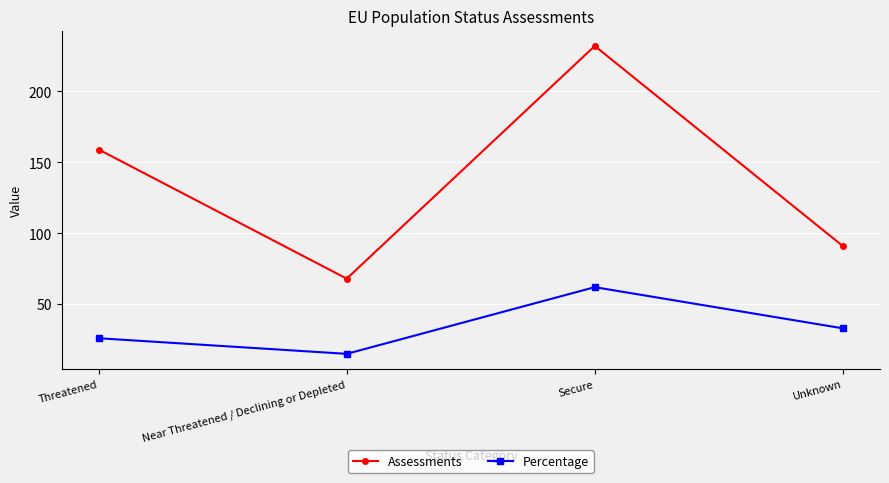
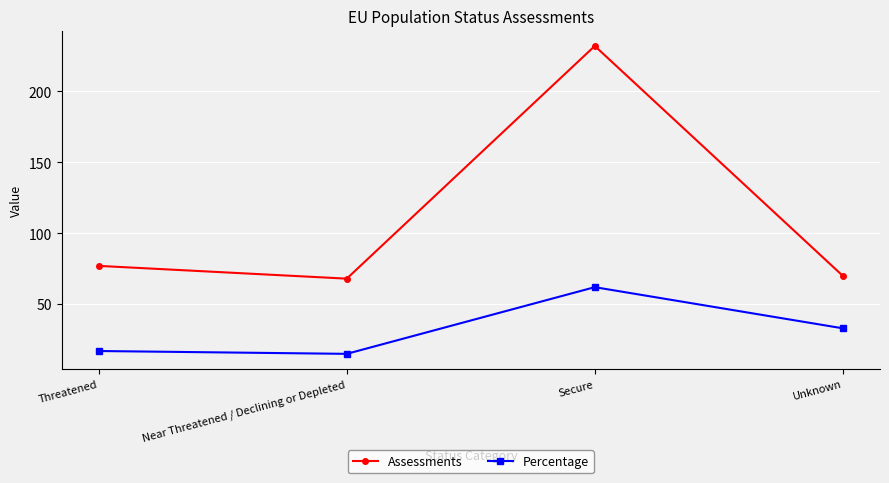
Assessments, Threatened: 159 -> 77
Percentage, Threatened: 26 -> 17
Assessments, Unknown: 91 -> 70
